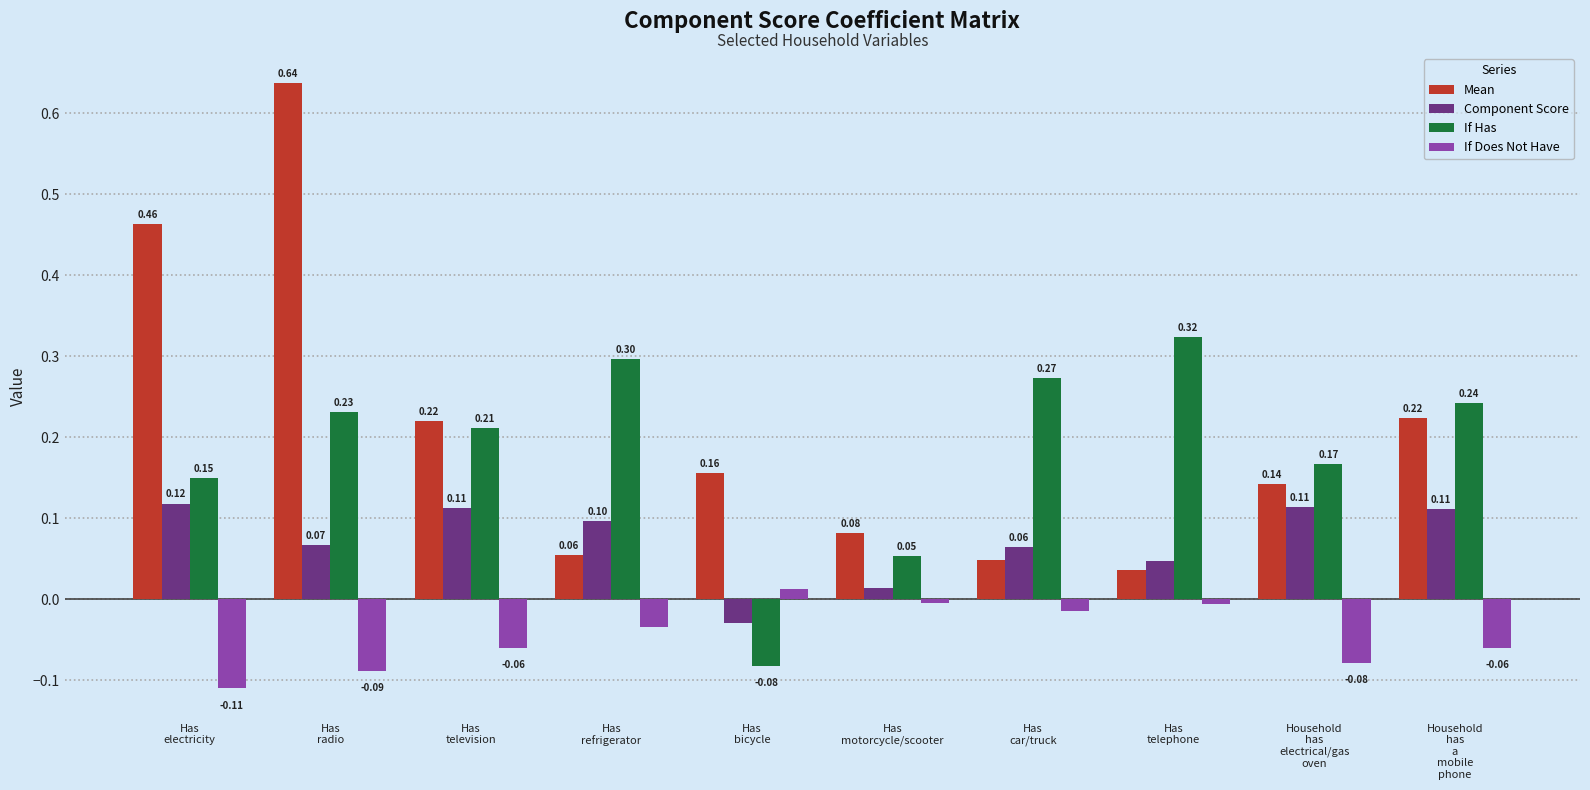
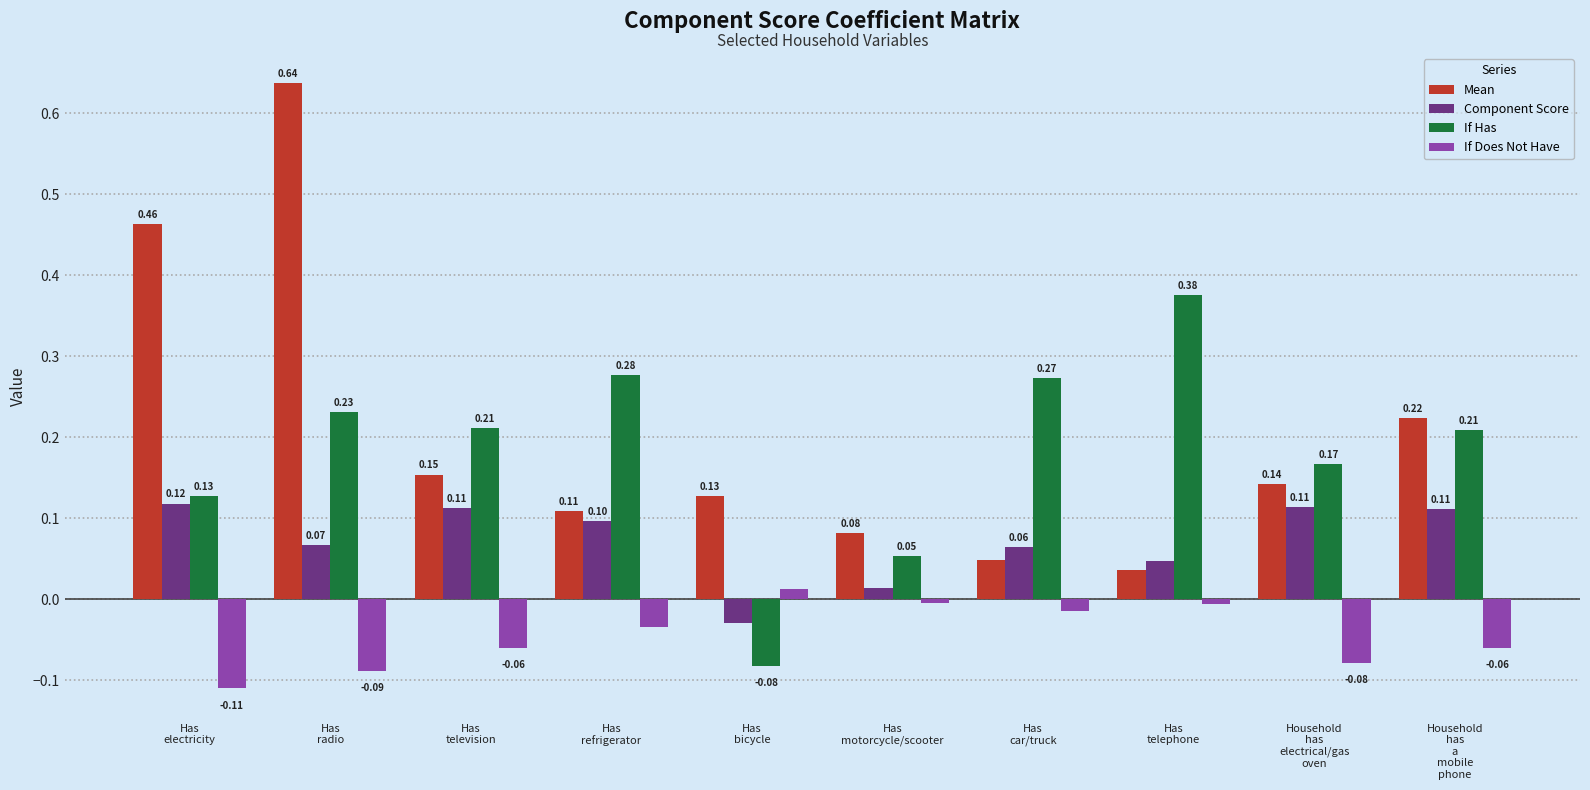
If Has, Has electricity: 0.15 -> 0.13
Mean, Has television: 0.22 -> 0.15
Mean, Has refrigerator: 0.06 -> 0.11
If Has, Has refrigerator: 0.30 -> 0.28
Mean, Has bicycle: 0.16 -> 0.13
If Has, Has telephone: 0.32 -> 0.38
If Has, Household has a mobile phone: 0.24 -> 0.21
